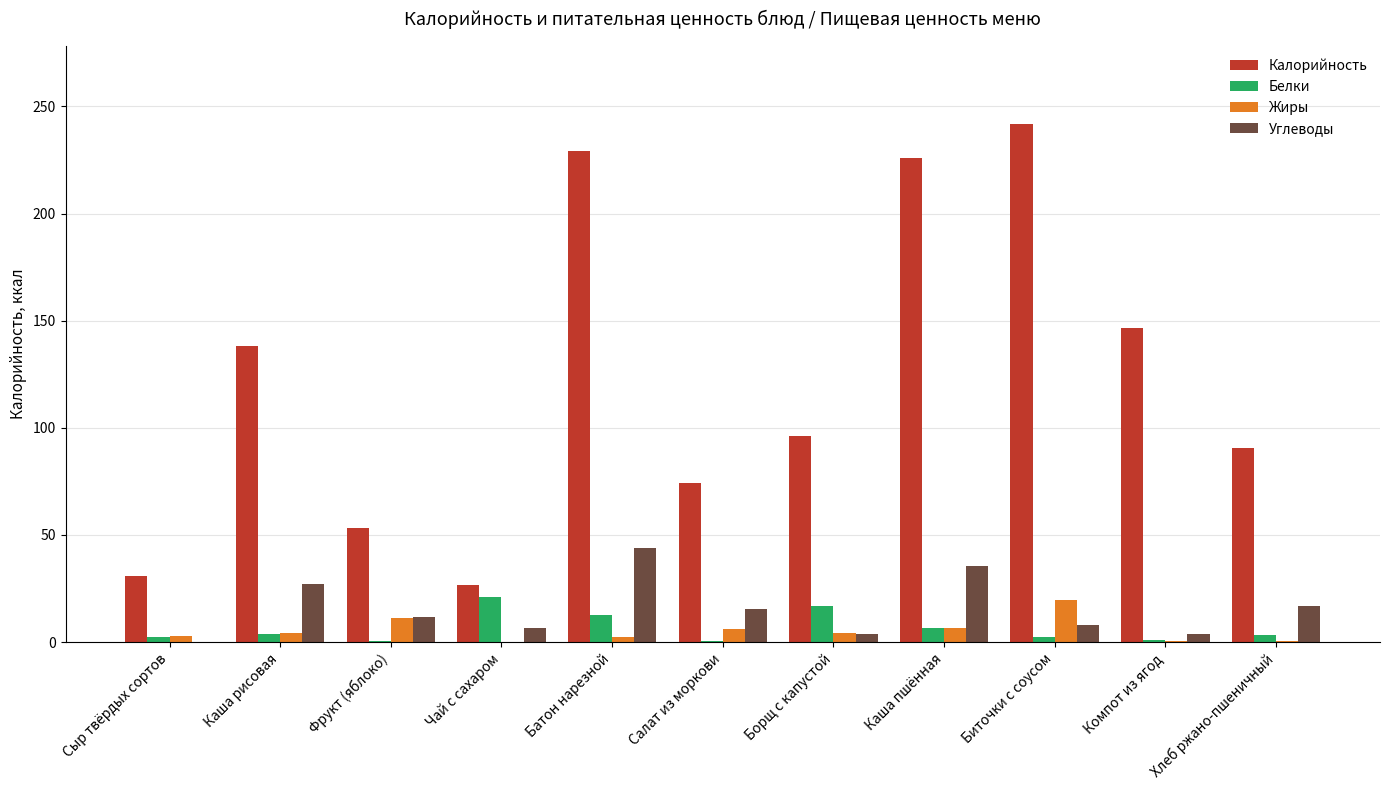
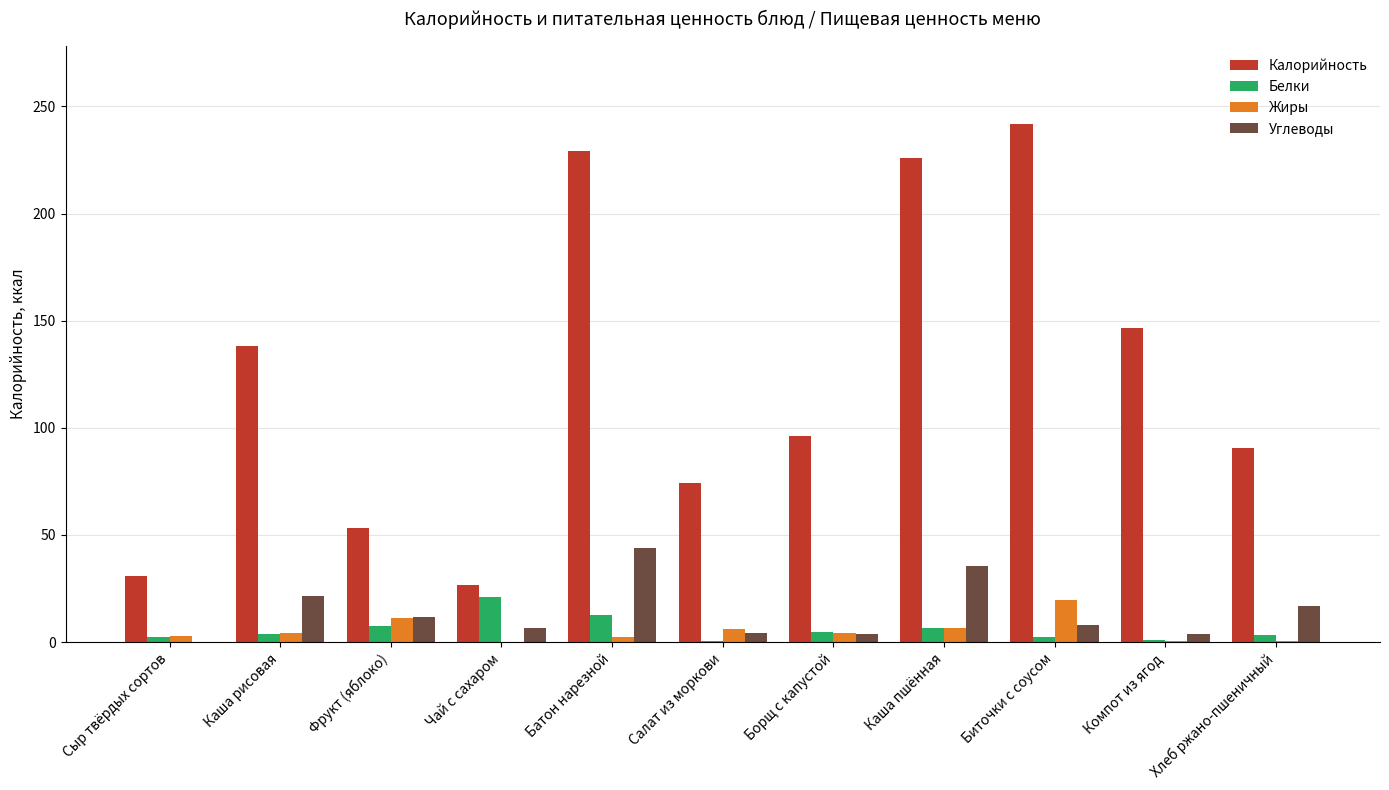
Углеводы, Каша рисовая: 27 -> 22
Белки, Фрукт (яблоко): 1 -> 8
Углеводы, Салат из моркови: 16 -> 4
Белки, Борщ с капустой: 17 -> 5
